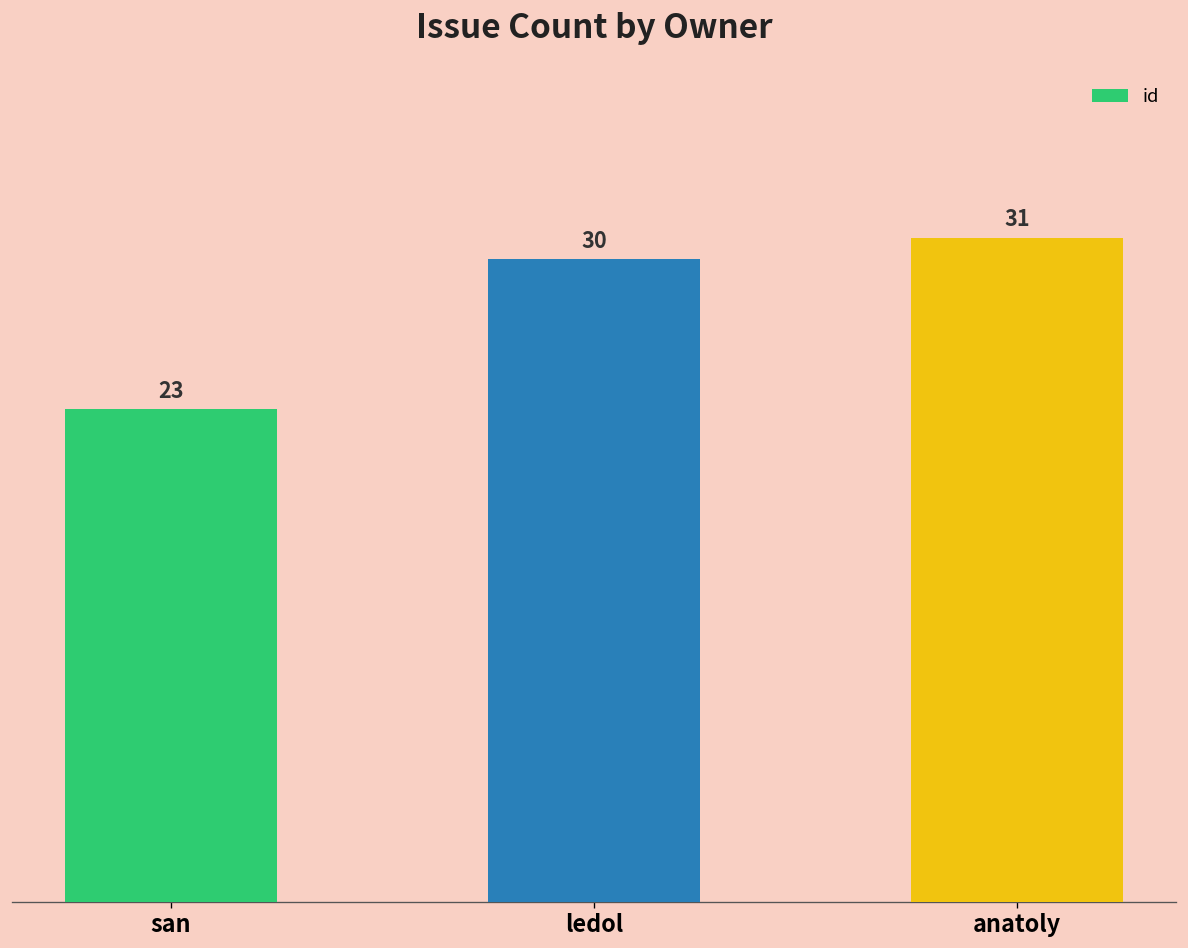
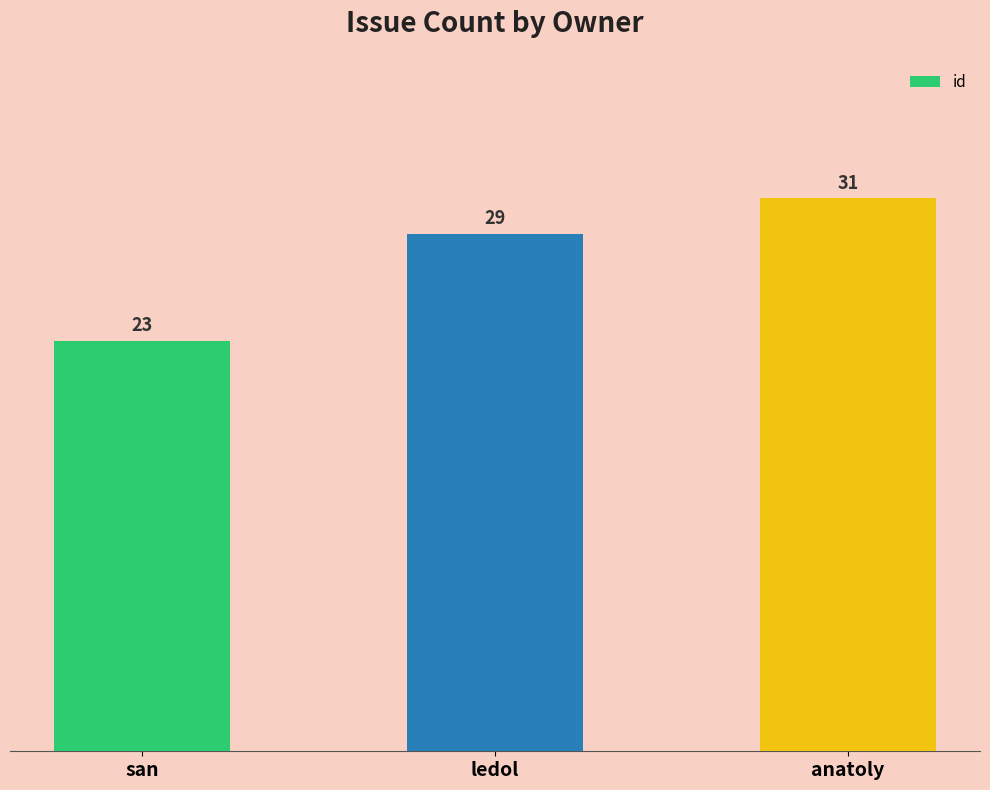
ledol: 30 -> 29
